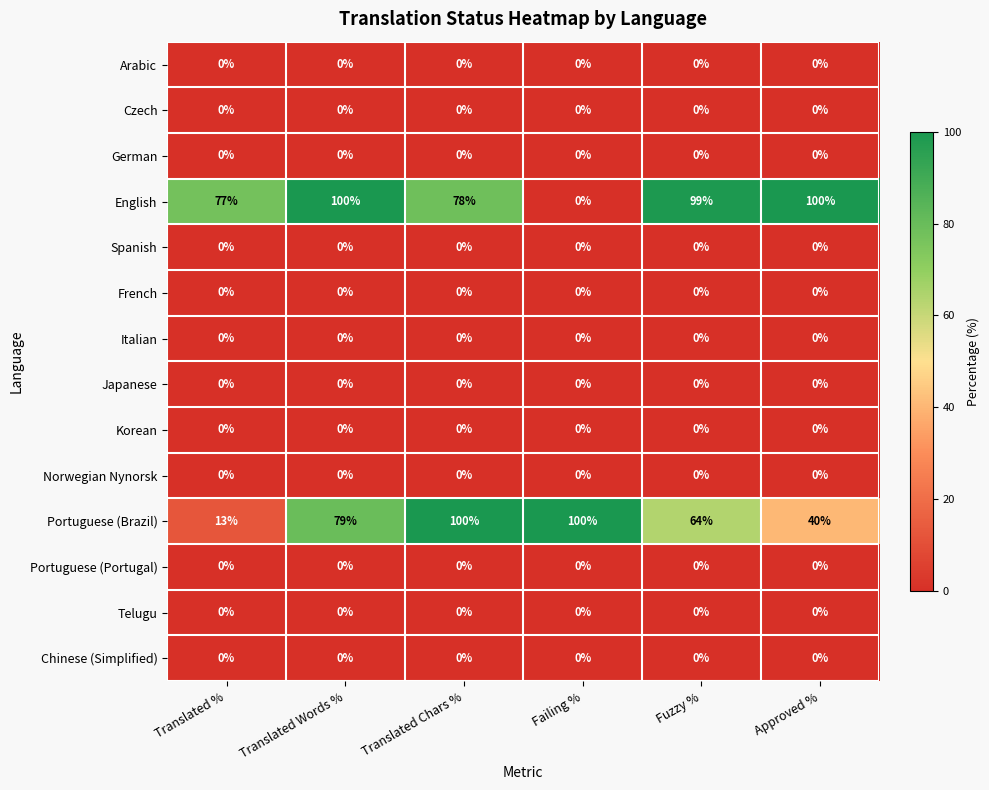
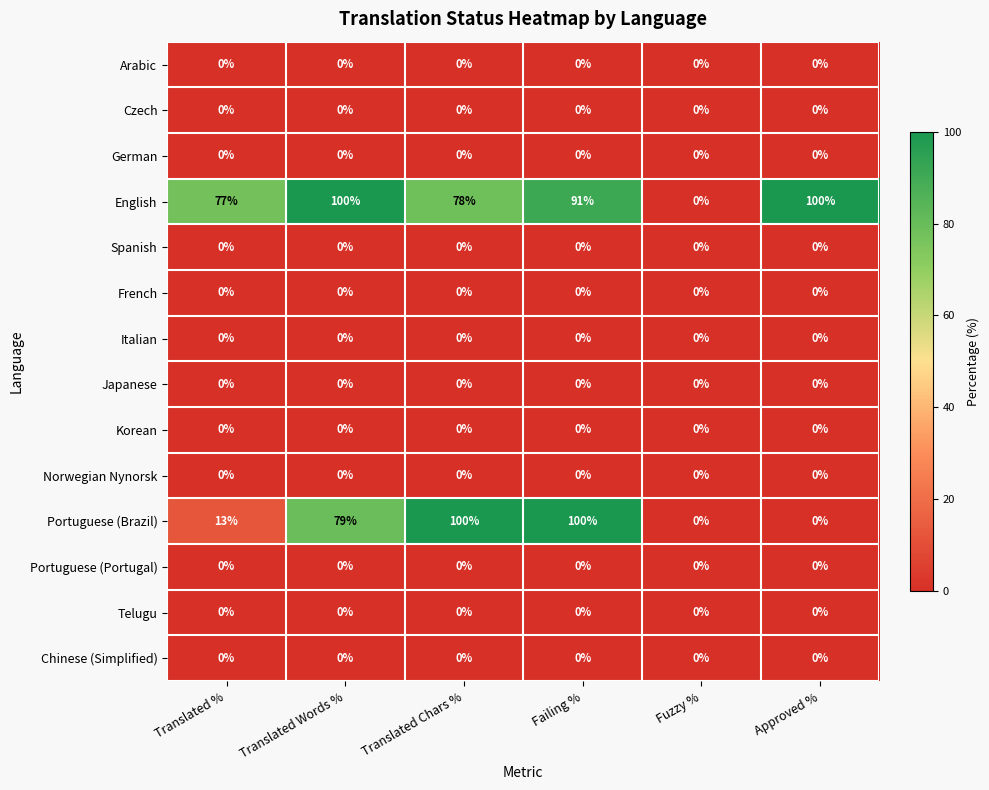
English, Failing %: 0% -> 91%
English, Fuzzy %: 99% -> 0%
Portuguese (Brazil), Fuzzy %: 64% -> 0%
Portuguese (Brazil), Approved %: 40% -> 0%
